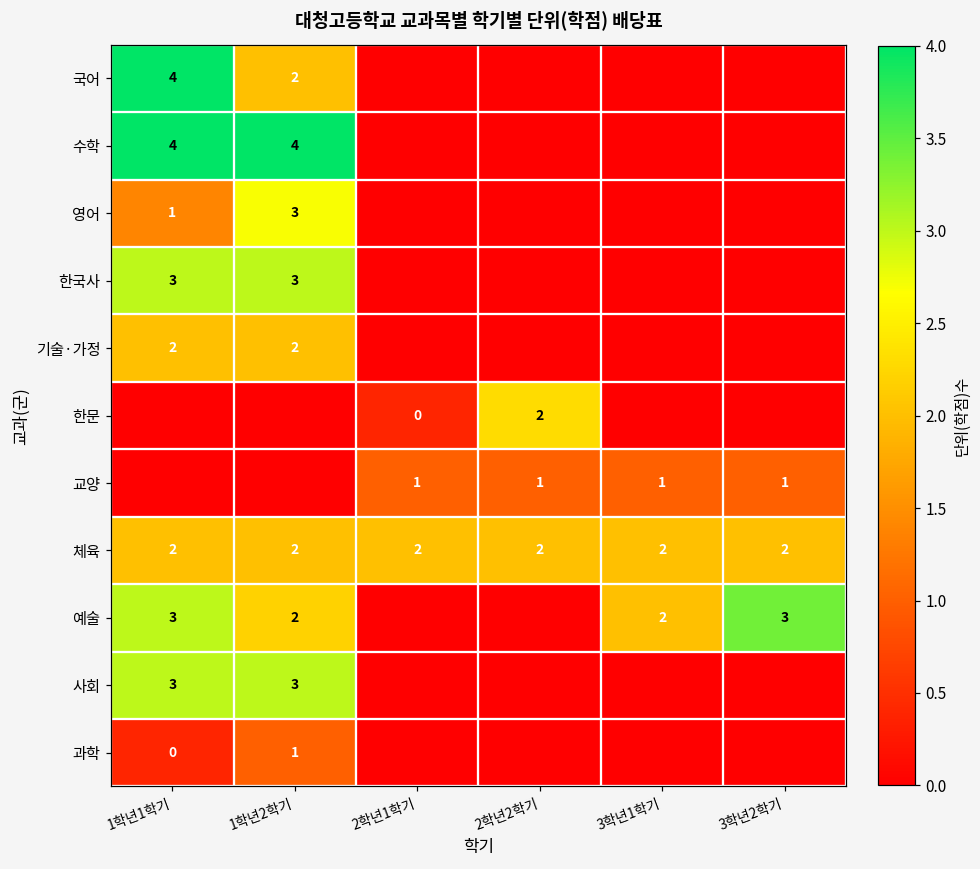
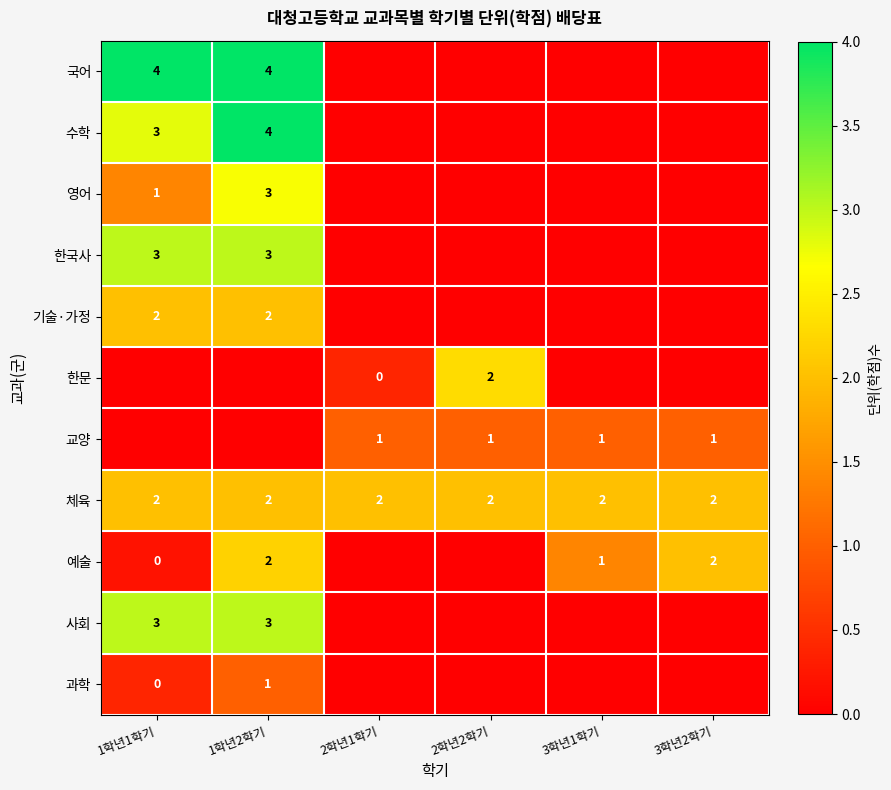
국어, 1학년2학기: 2 -> 4
수학, 1학년1학기: 4 -> 3
예술, 1학년1학기: 3 -> 0
예술, 3학년1학기: 2 -> 1
예술, 3학년2학기: 3 -> 2
